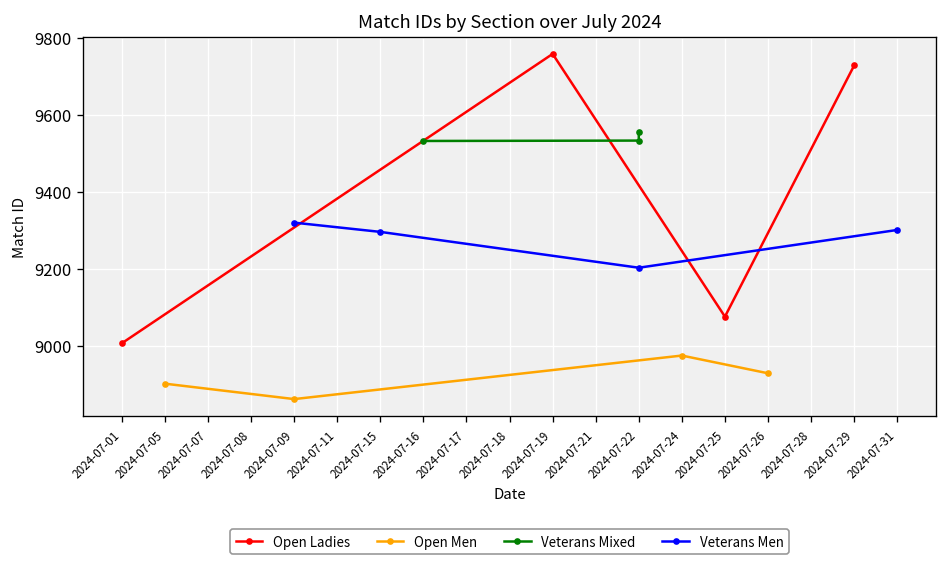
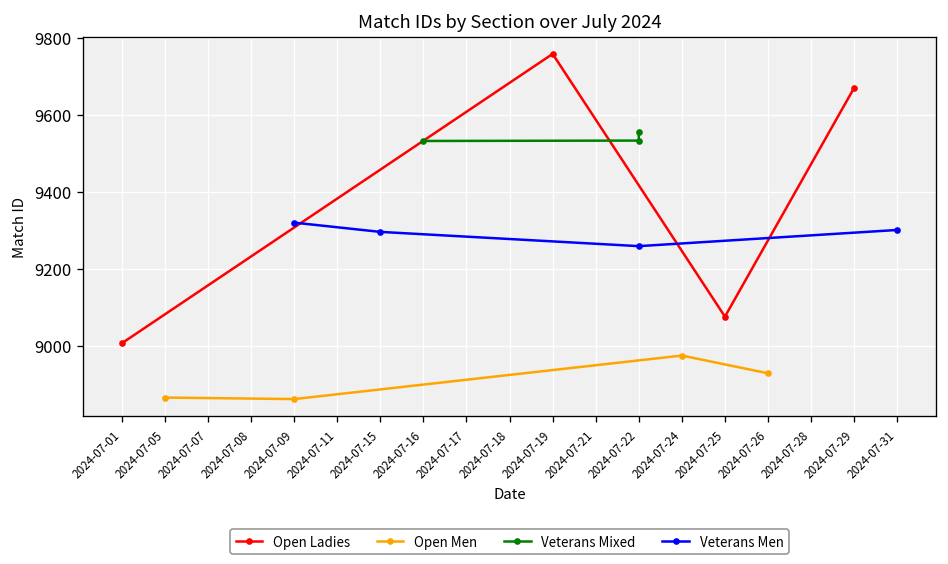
Open Men, 2024-07-05: 8900 -> 8870
Veterans Men, 2024-07-22: 9200 -> 9260
Open Ladies, 2024-07-29: 9730 -> 9670
